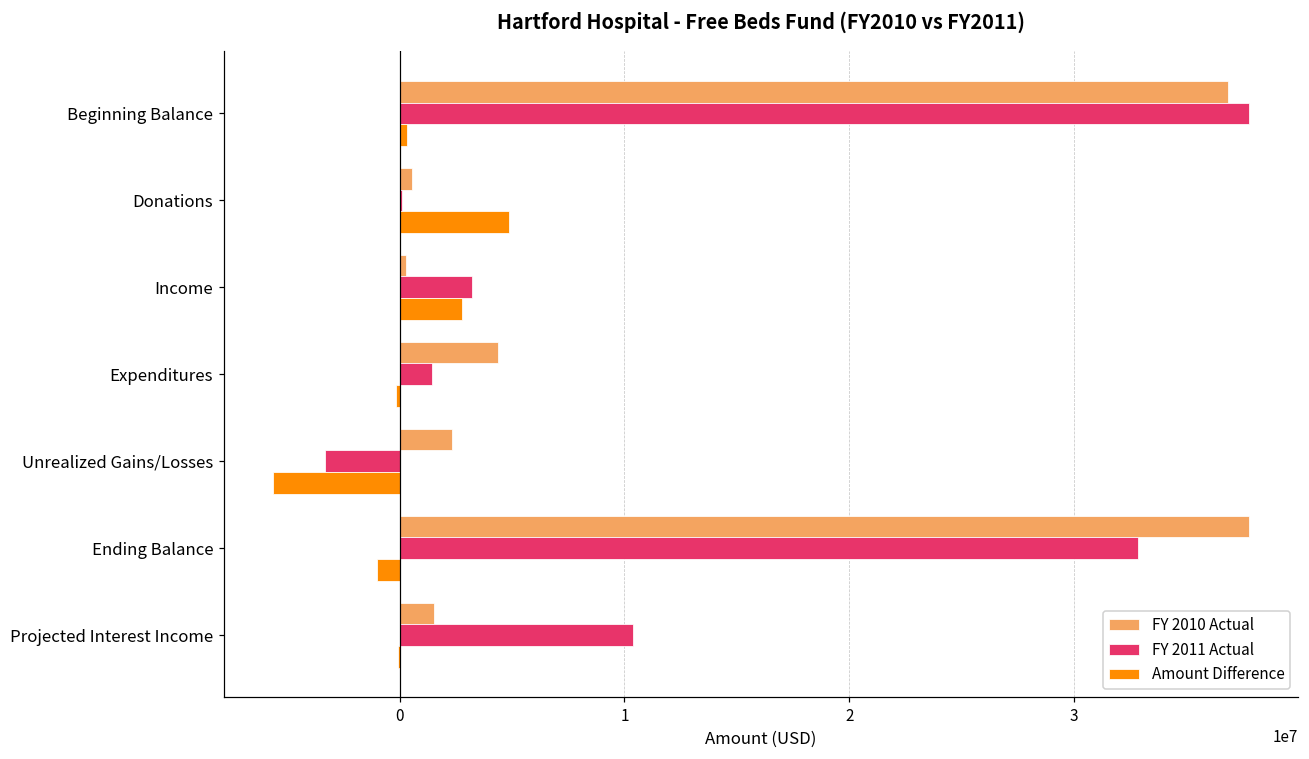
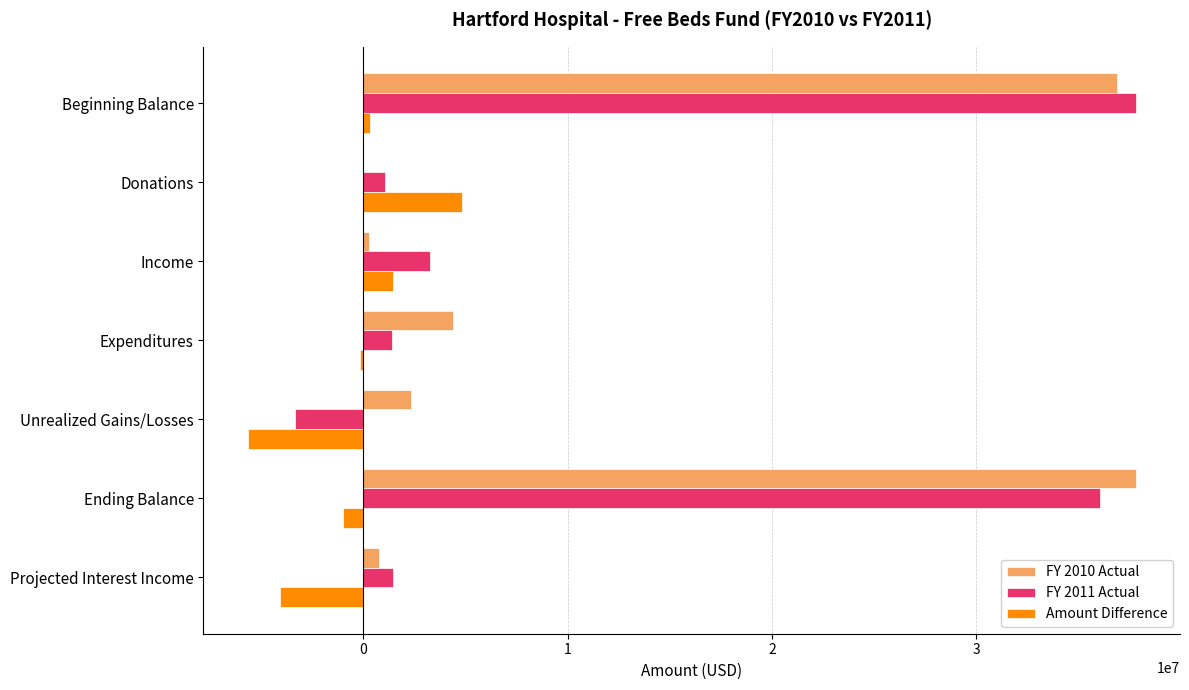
FY 2010 Actual, Donations: 500000 -> 0
FY 2011 Actual, Donations: 100000 -> 1000000
Amount Difference, Income: 2800000 -> 1500000
FY 2011 Actual, Ending Balance: 32900000 -> 36100000
FY 2010 Actual, Projected Interest Income: 1500000 -> 800000
FY 2011 Actual, Projected Interest Income: 10400000 -> 1400000
Amount Difference, Projected Interest Income: -100000 -> -4100000
